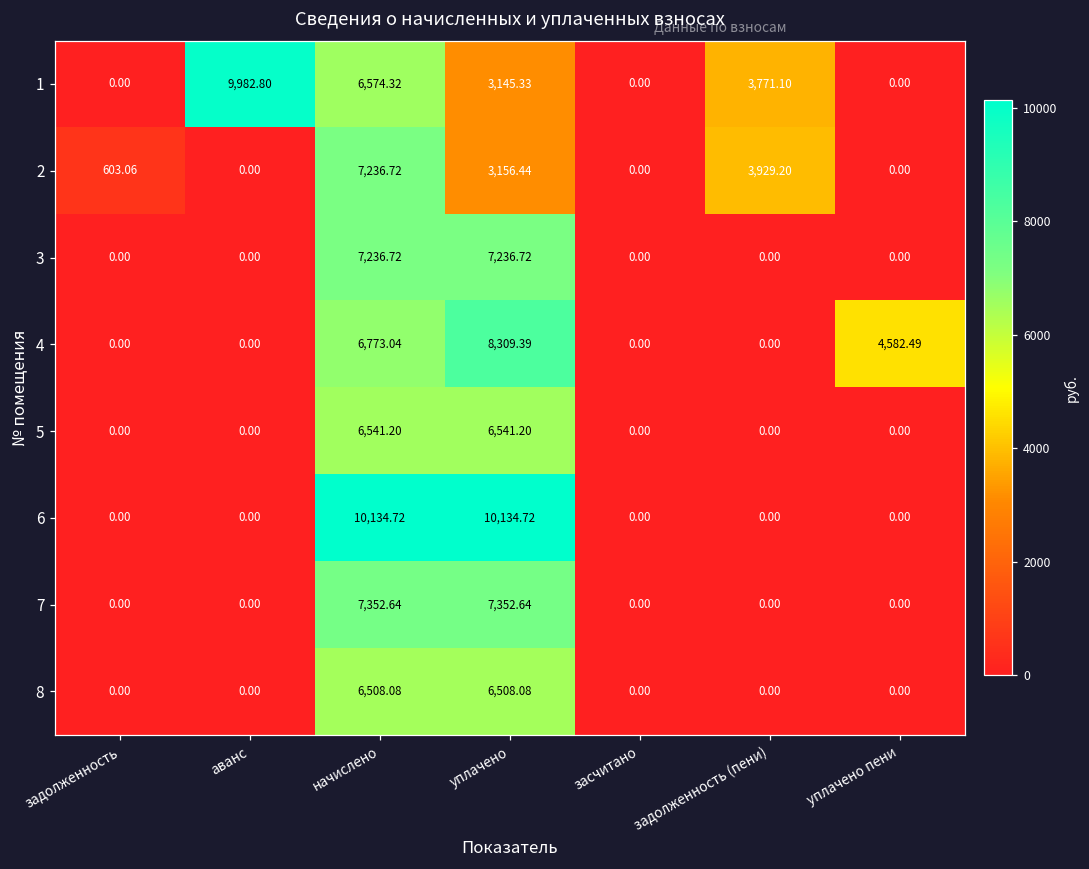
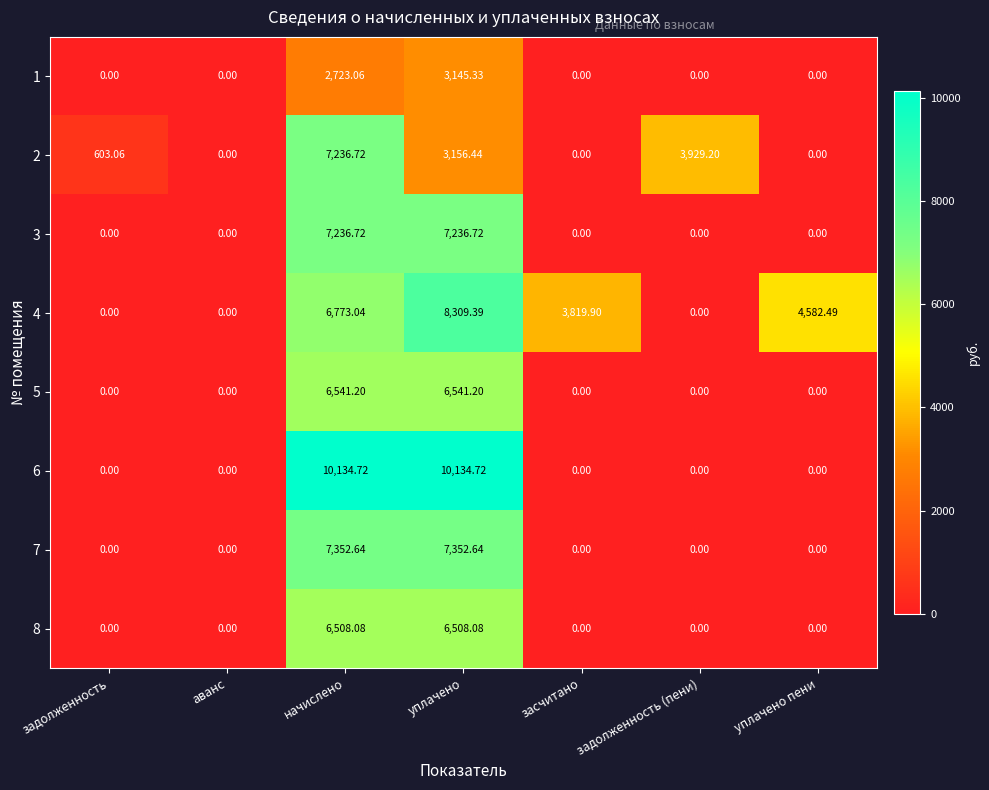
1, аванс: 9,982.80 -> 0.00
1, начислено: 6,574.32 -> 2,723.06
1, задолженность (пени): 3,771.10 -> 0.00
4, засчитано: 0.00 -> 3,819.90
